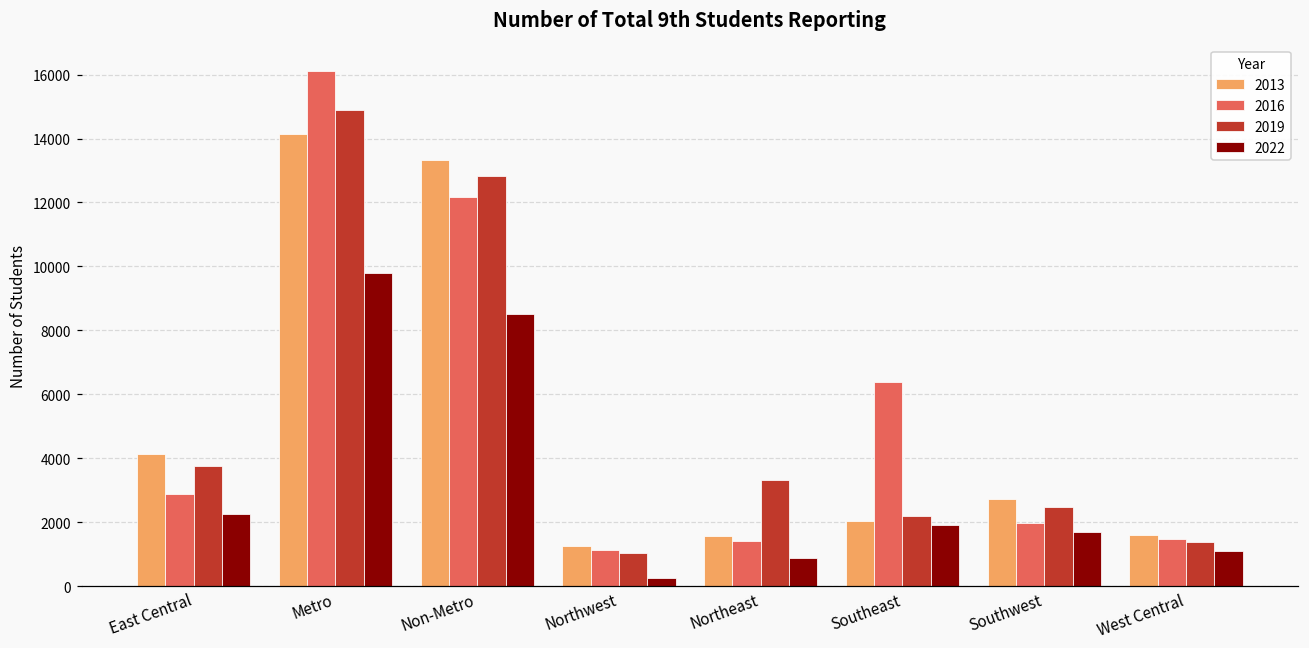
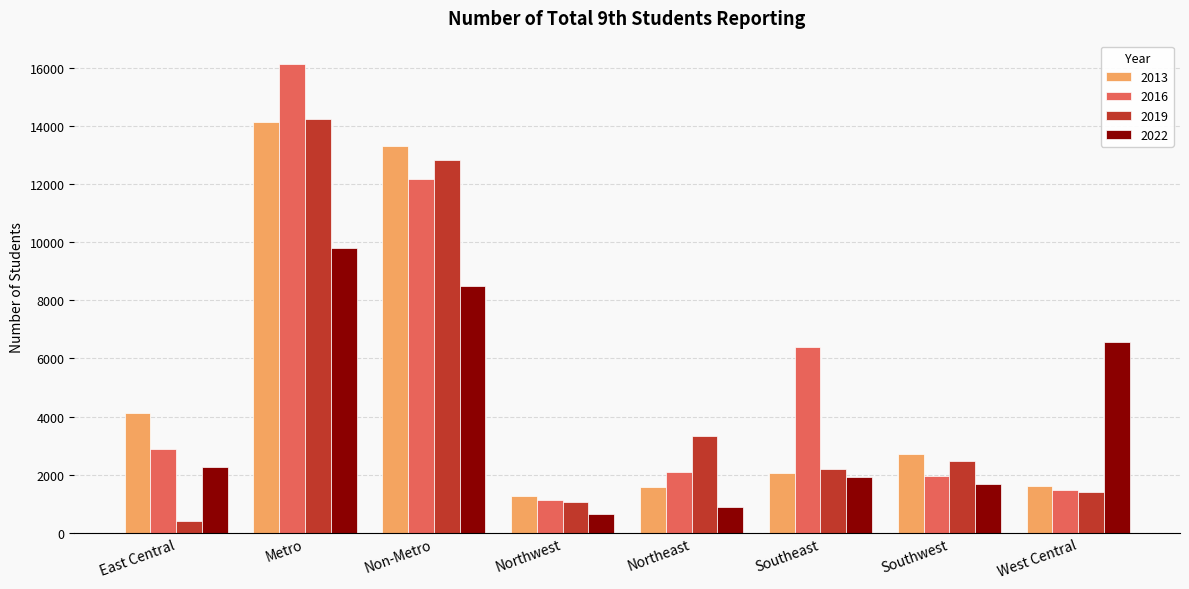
2019, East Central: 3800 -> 400
2019, Metro: 14900 -> 14300
2022, Northwest: 200 -> 700
2016, Northeast: 1400 -> 2100
2022, West Central: 1100 -> 6600
